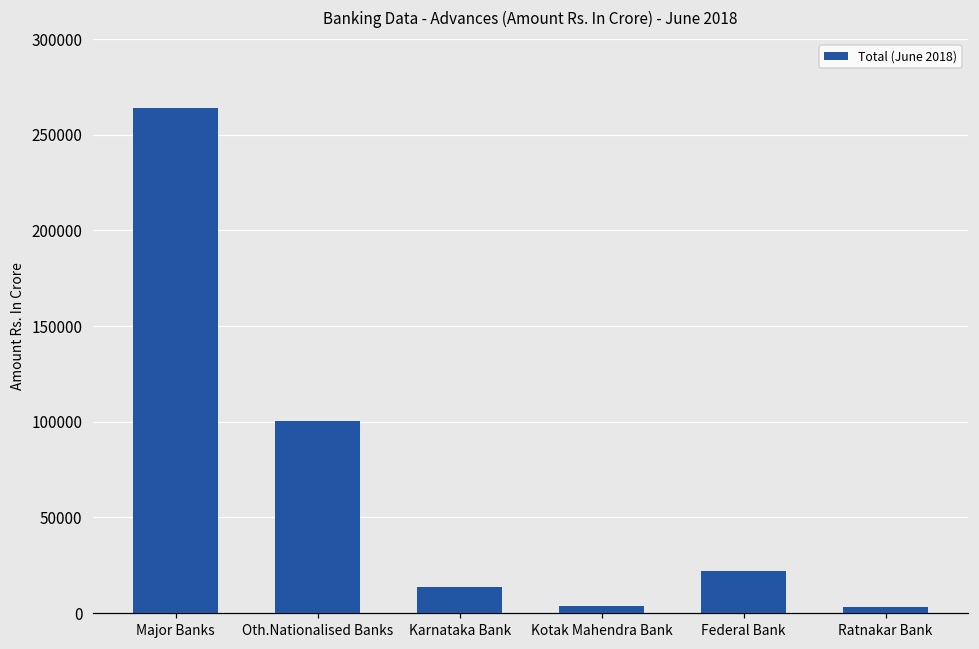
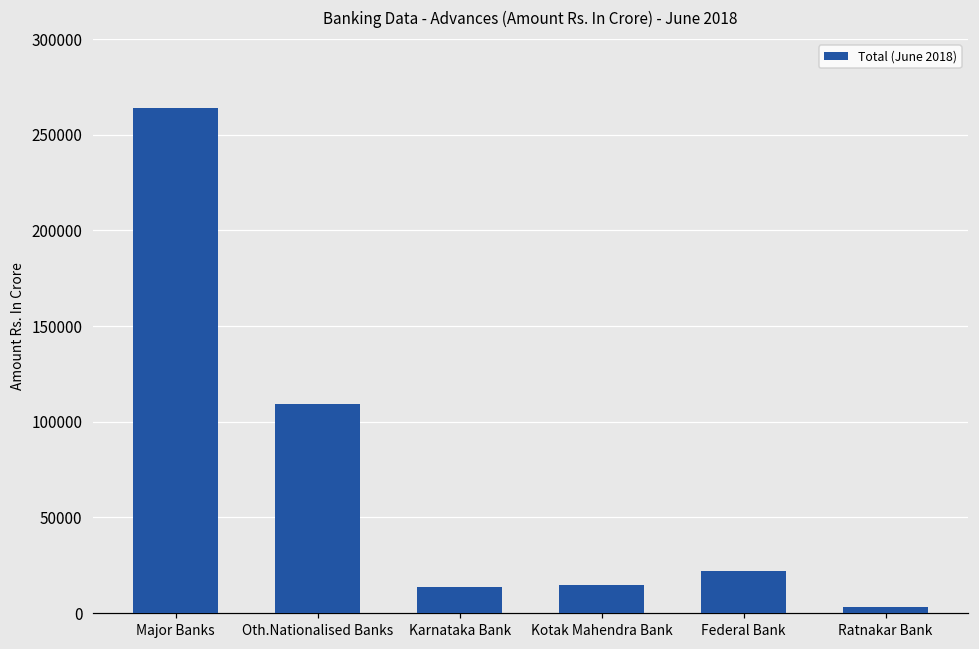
Oth.Nationalised Banks: 100000 -> 110000
Kotak Mahendra Bank: 4000 -> 15000
